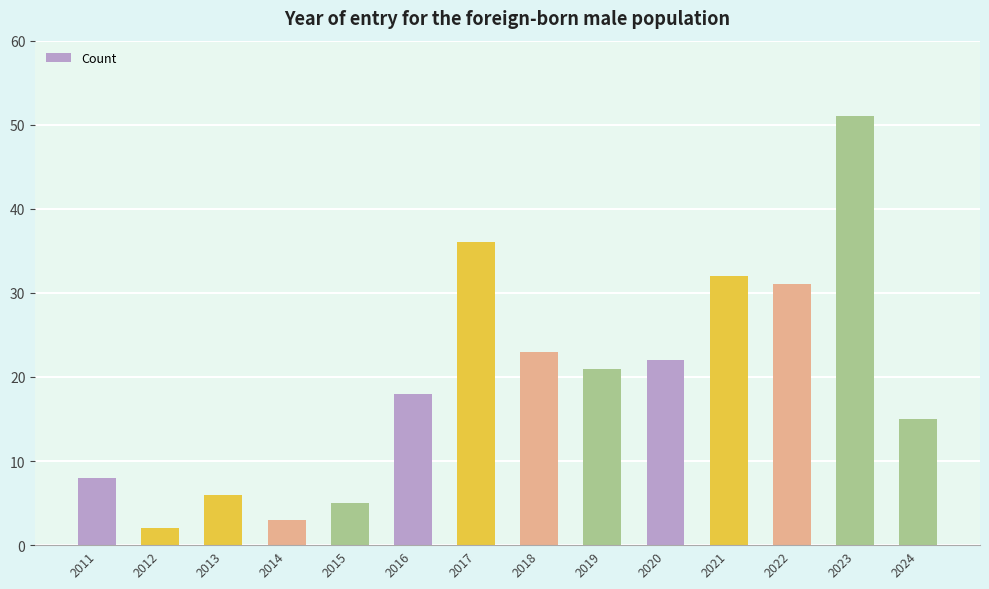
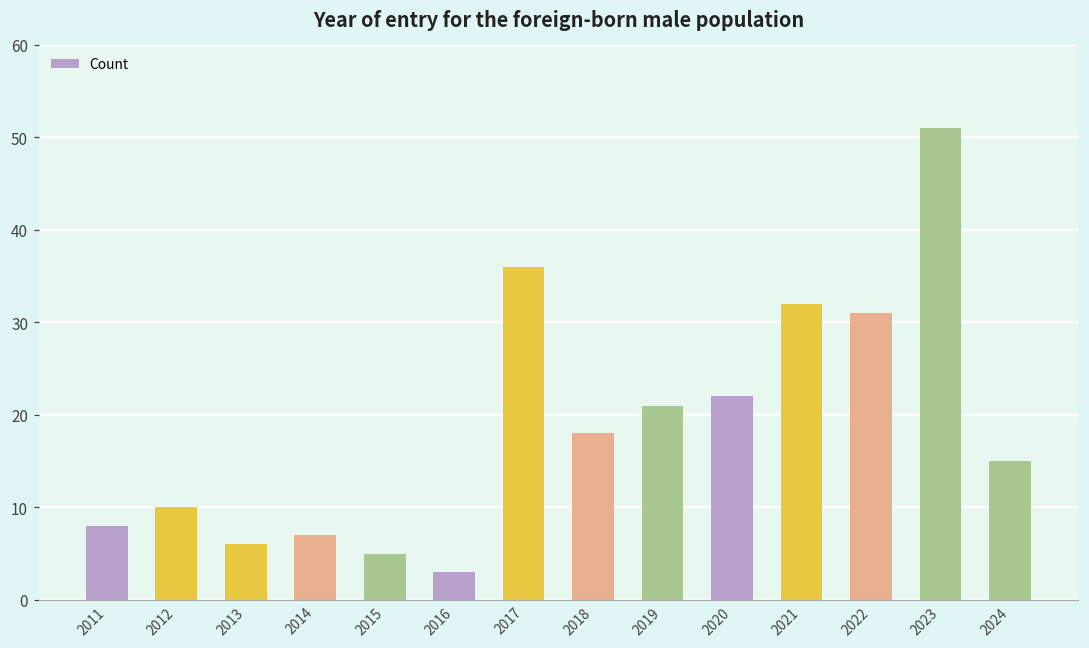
2012: 2 -> 10
2014: 3 -> 7
2016: 18 -> 3
2018: 23 -> 18
